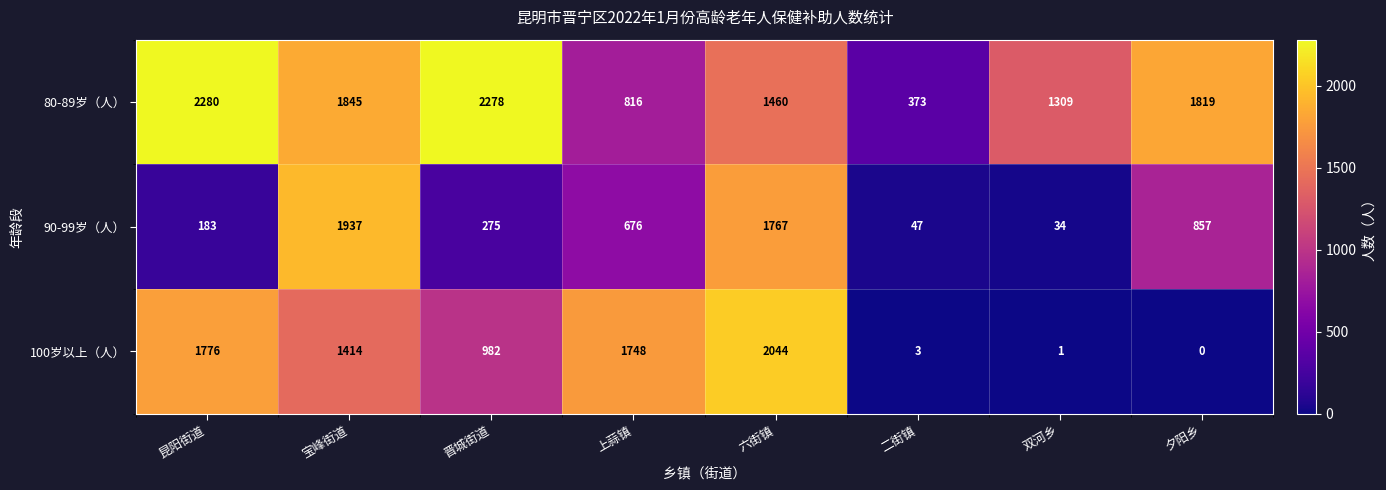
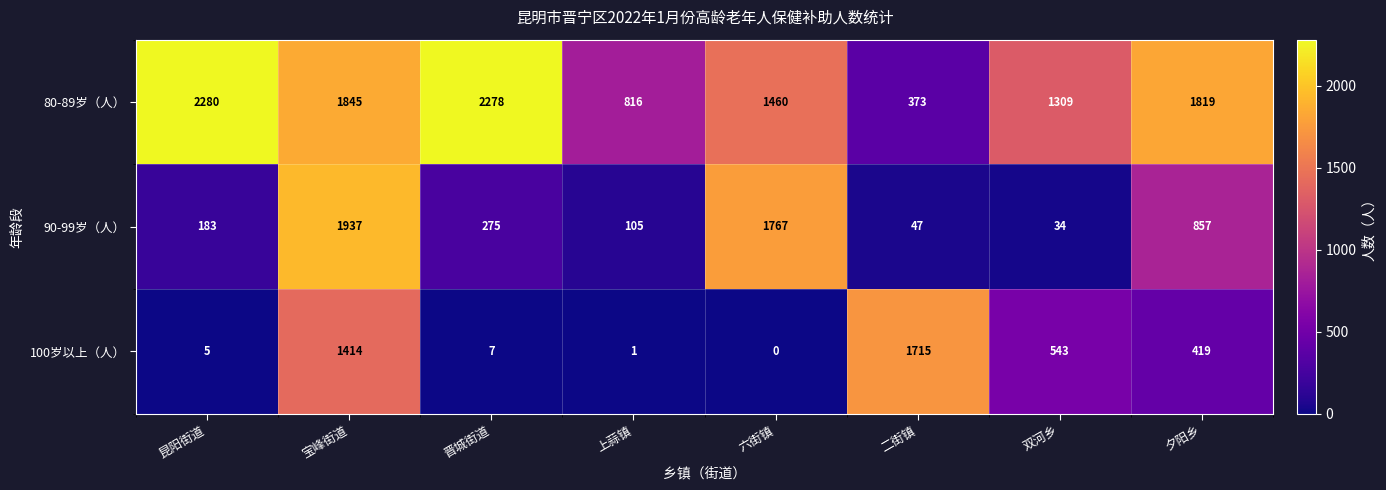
90-99岁（人）, 上蒜镇: 676 -> 105
100岁以上（人）, 昆阳街道: 1776 -> 5
100岁以上（人）, 晋城街道: 982 -> 7
100岁以上（人）, 上蒜镇: 1748 -> 1
100岁以上（人）, 六街镇: 2044 -> 0
100岁以上（人）, 二街镇: 3 -> 1715
100岁以上（人）, 双河乡: 1 -> 543
100岁以上（人）, 夕阳乡: 0 -> 419
